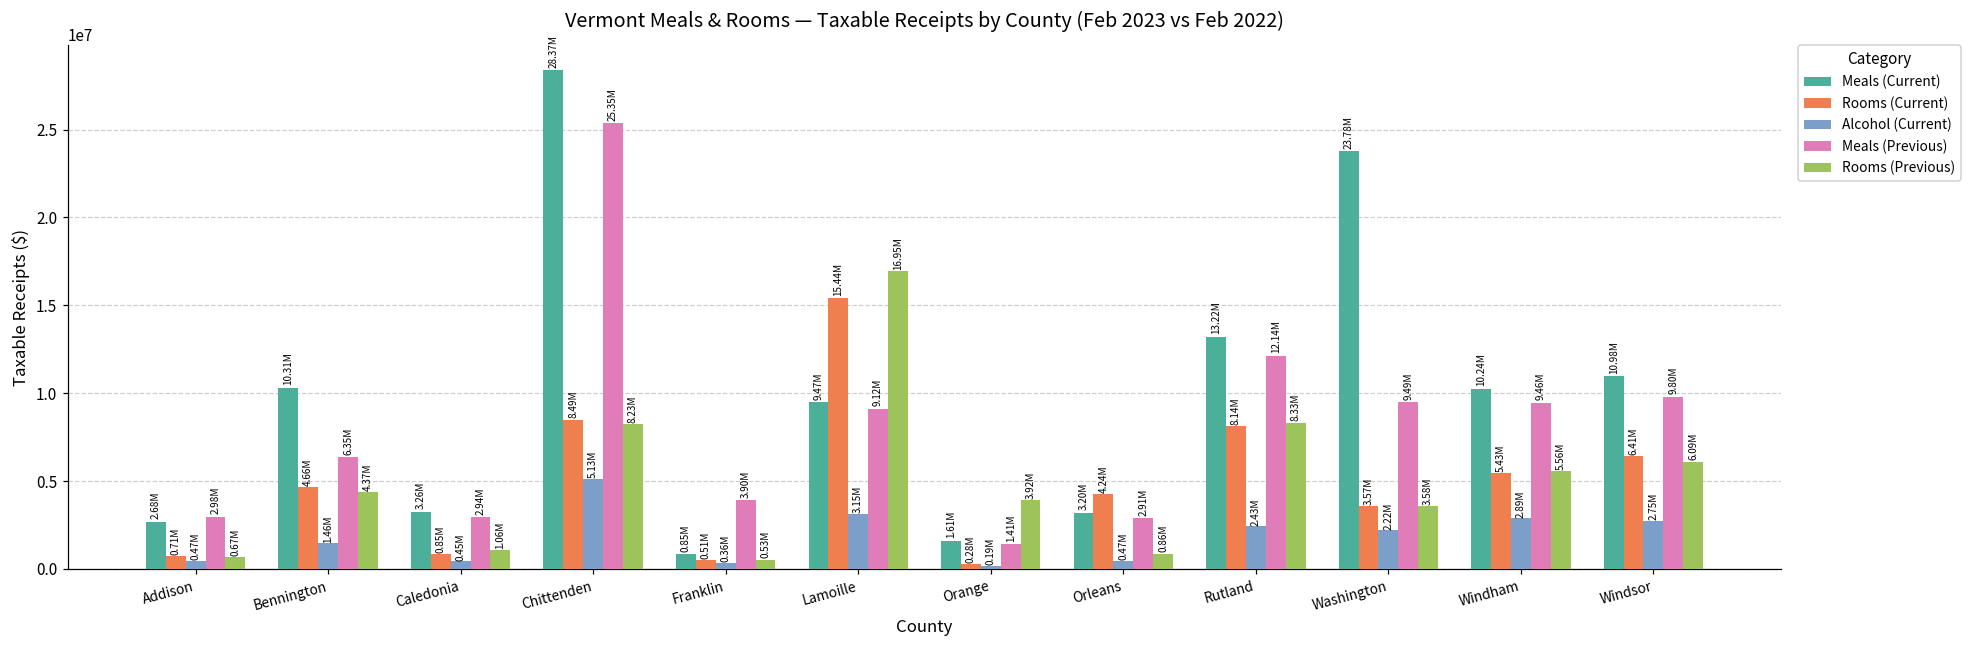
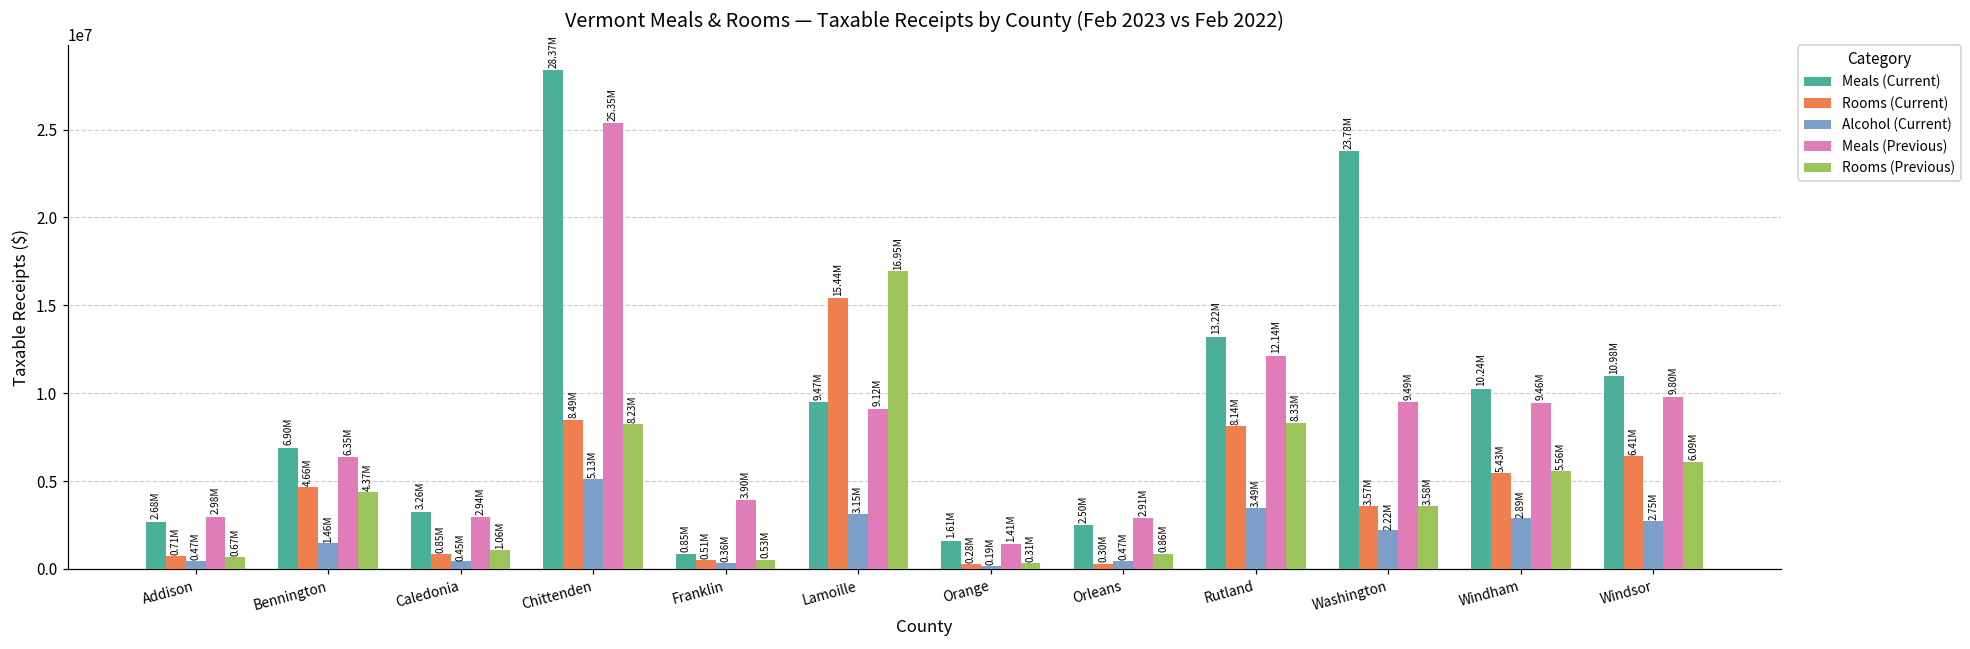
Meals (Current), Bennington: 10.31M -> 6.90M
Rooms (Previous), Orange: 3.92M -> 0.31M
Meals (Current), Orleans: 3.20M -> 2.50M
Rooms (Current), Orleans: 4.24M -> 0.30M
Alcohol (Current), Rutland: 2.43M -> 3.49M
